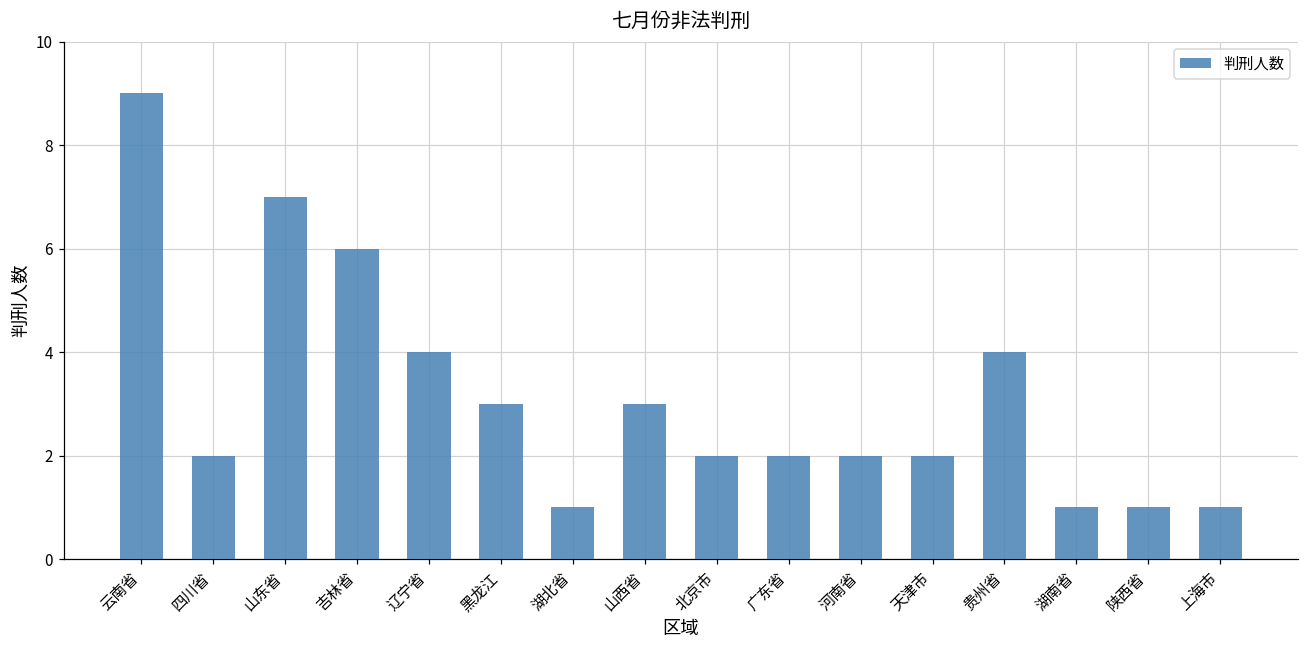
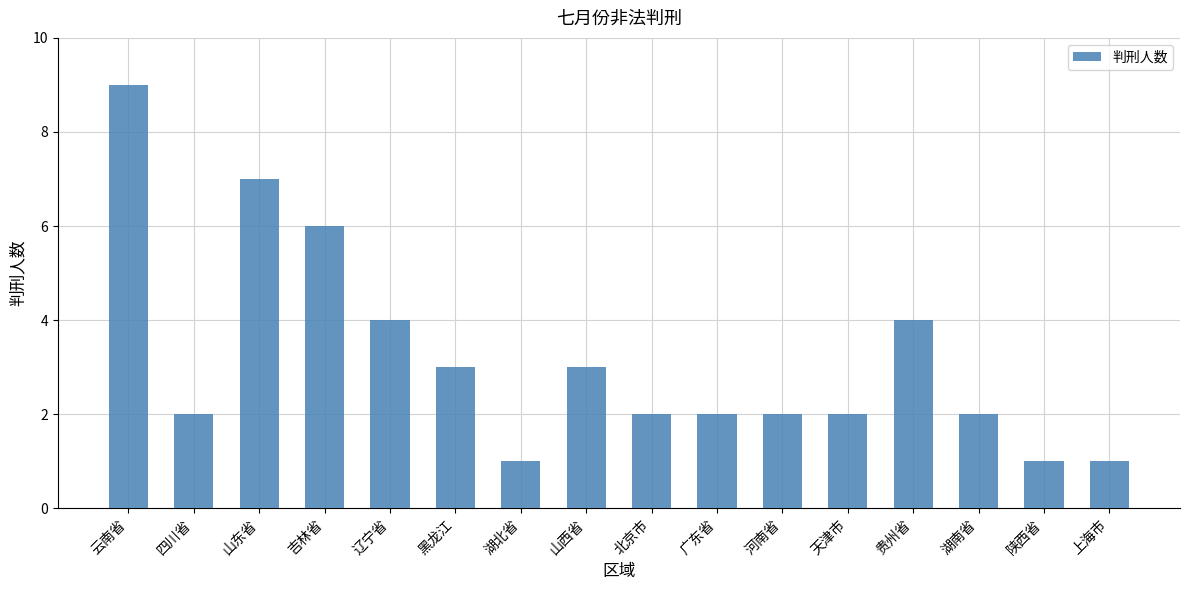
湖南省: 1 -> 2
